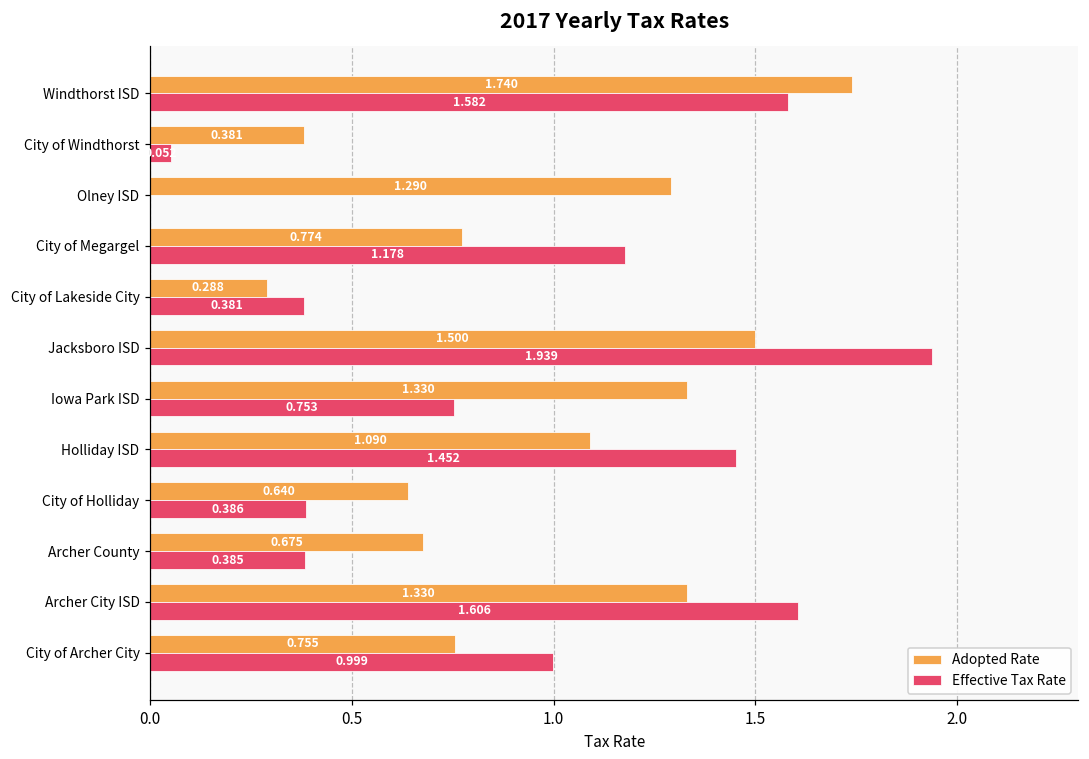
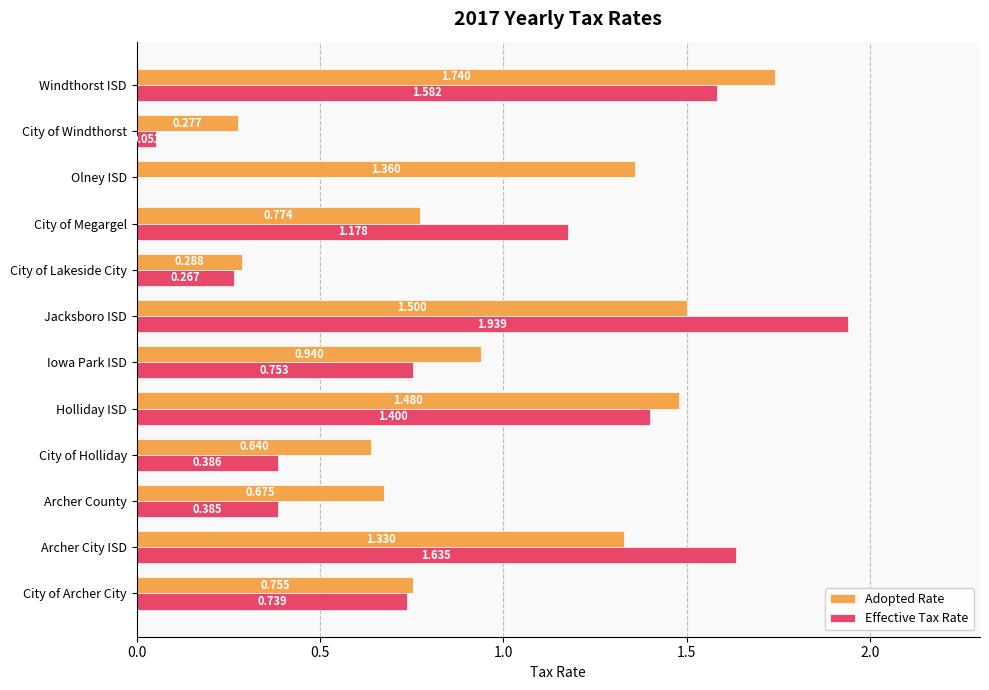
Adopted Rate, City of Windthorst: 0.381 -> 0.277
Adopted Rate, Olney ISD: 1.290 -> 1.360
Effective Tax Rate, City of Lakeside City: 0.381 -> 0.267
Adopted Rate, Iowa Park ISD: 1.330 -> 0.940
Adopted Rate, Holliday ISD: 1.090 -> 1.480
Effective Tax Rate, Holliday ISD: 1.452 -> 1.400
Effective Tax Rate, Archer City ISD: 1.606 -> 1.635
Effective Tax Rate, City of Archer City: 0.999 -> 0.739
